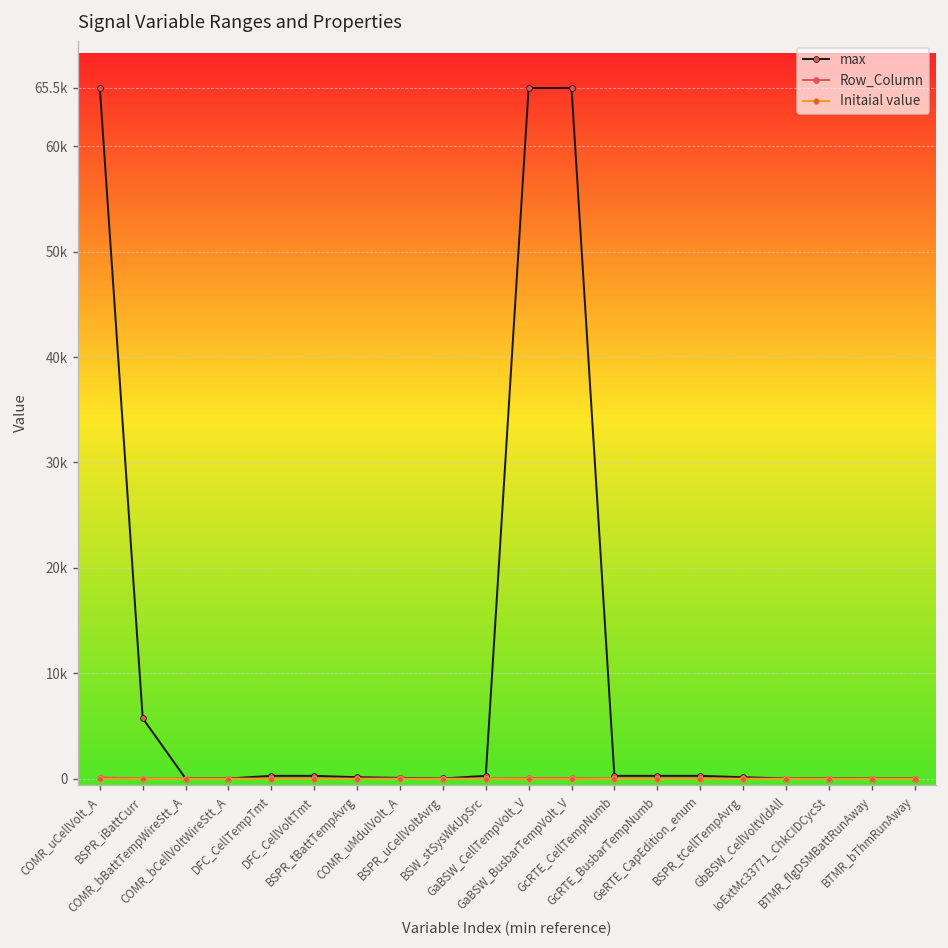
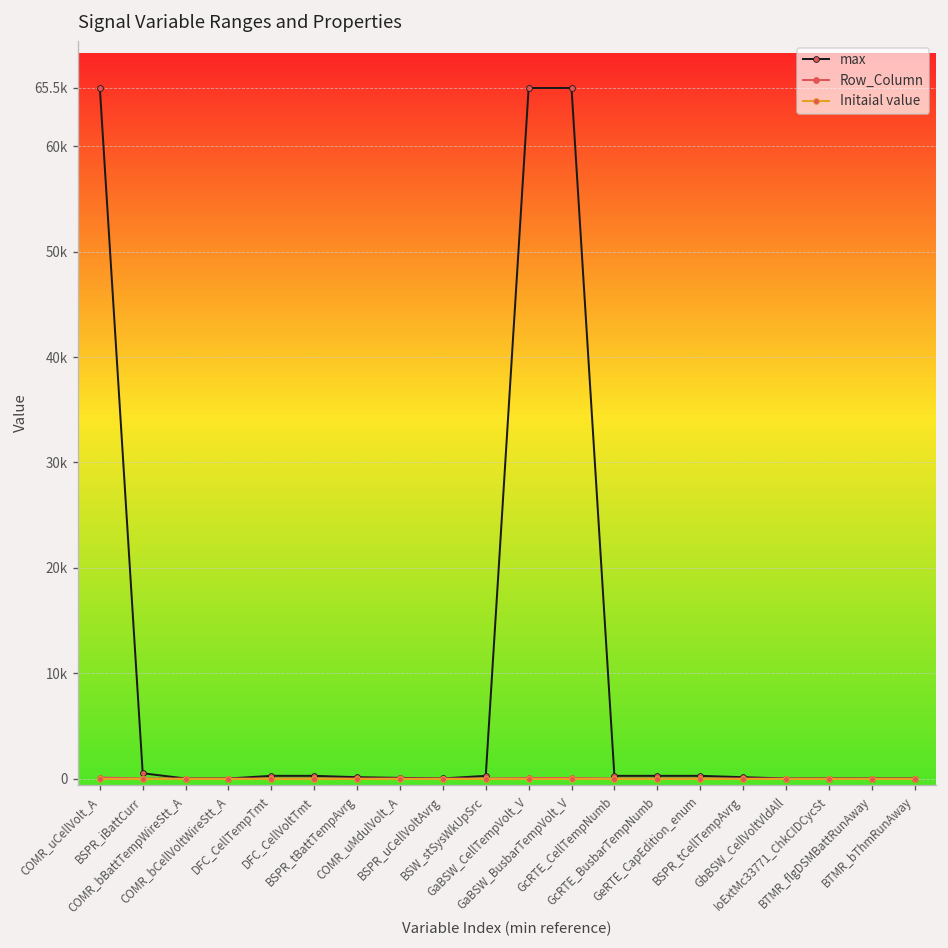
max, BSPR_iBattCurr: 6000 -> 1000
